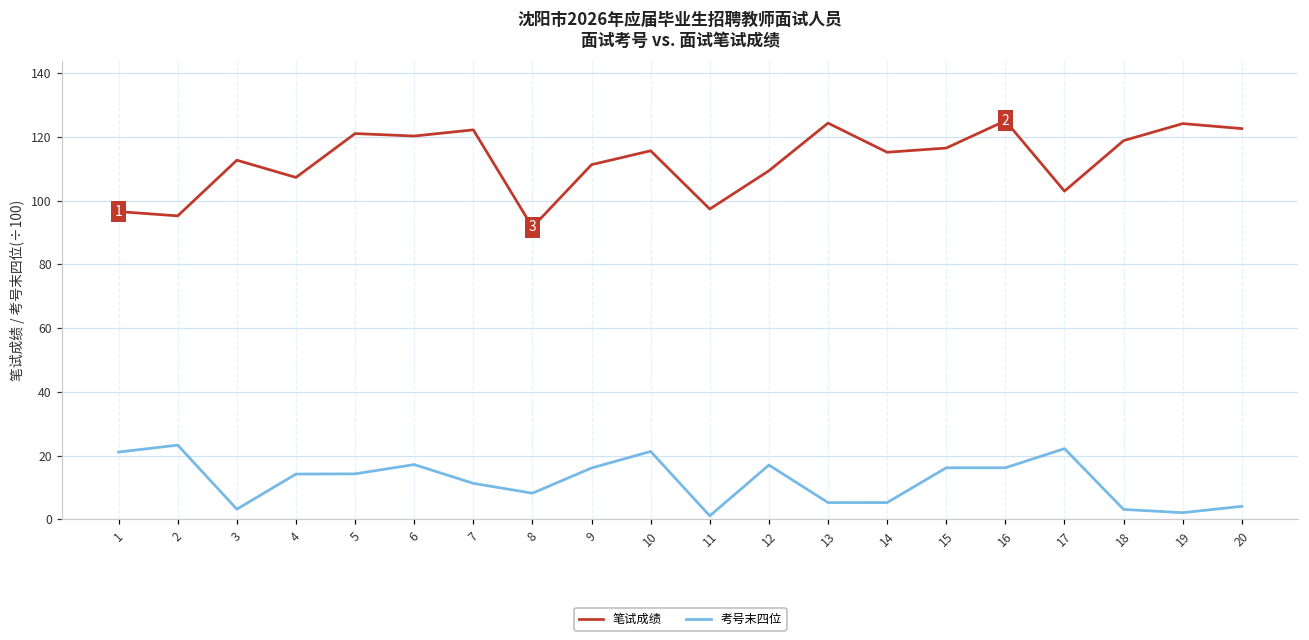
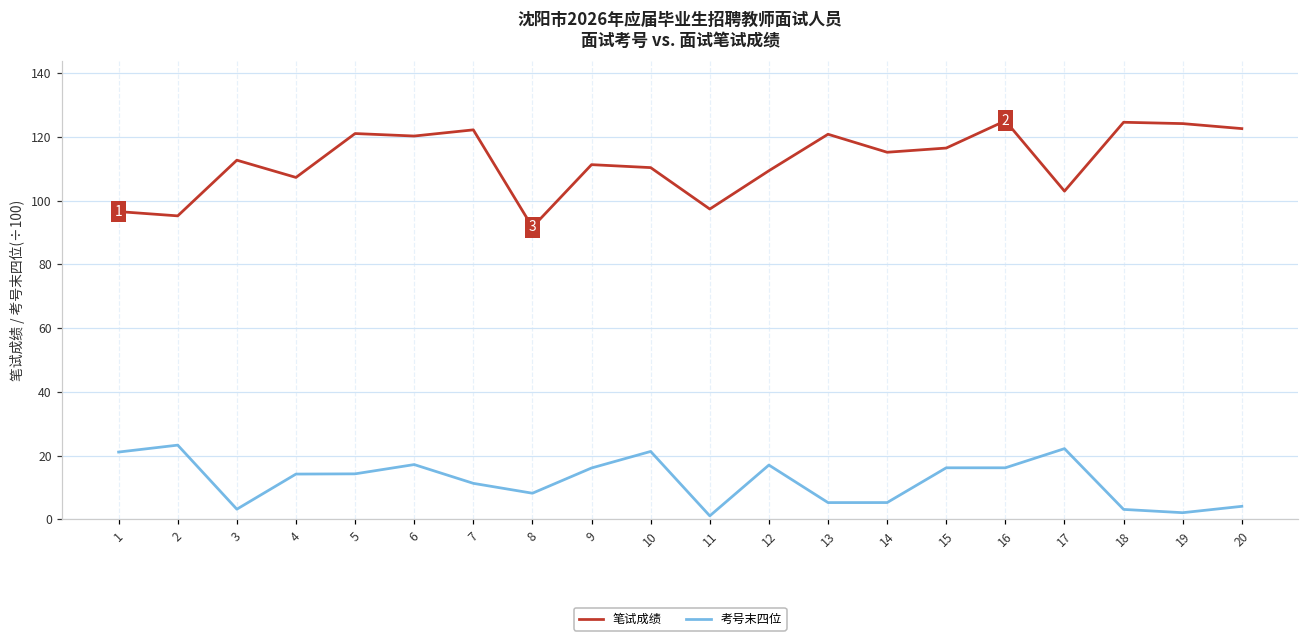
笔试成绩, 10: 116 -> 110
笔试成绩, 13: 124 -> 121
笔试成绩, 18: 119 -> 125
